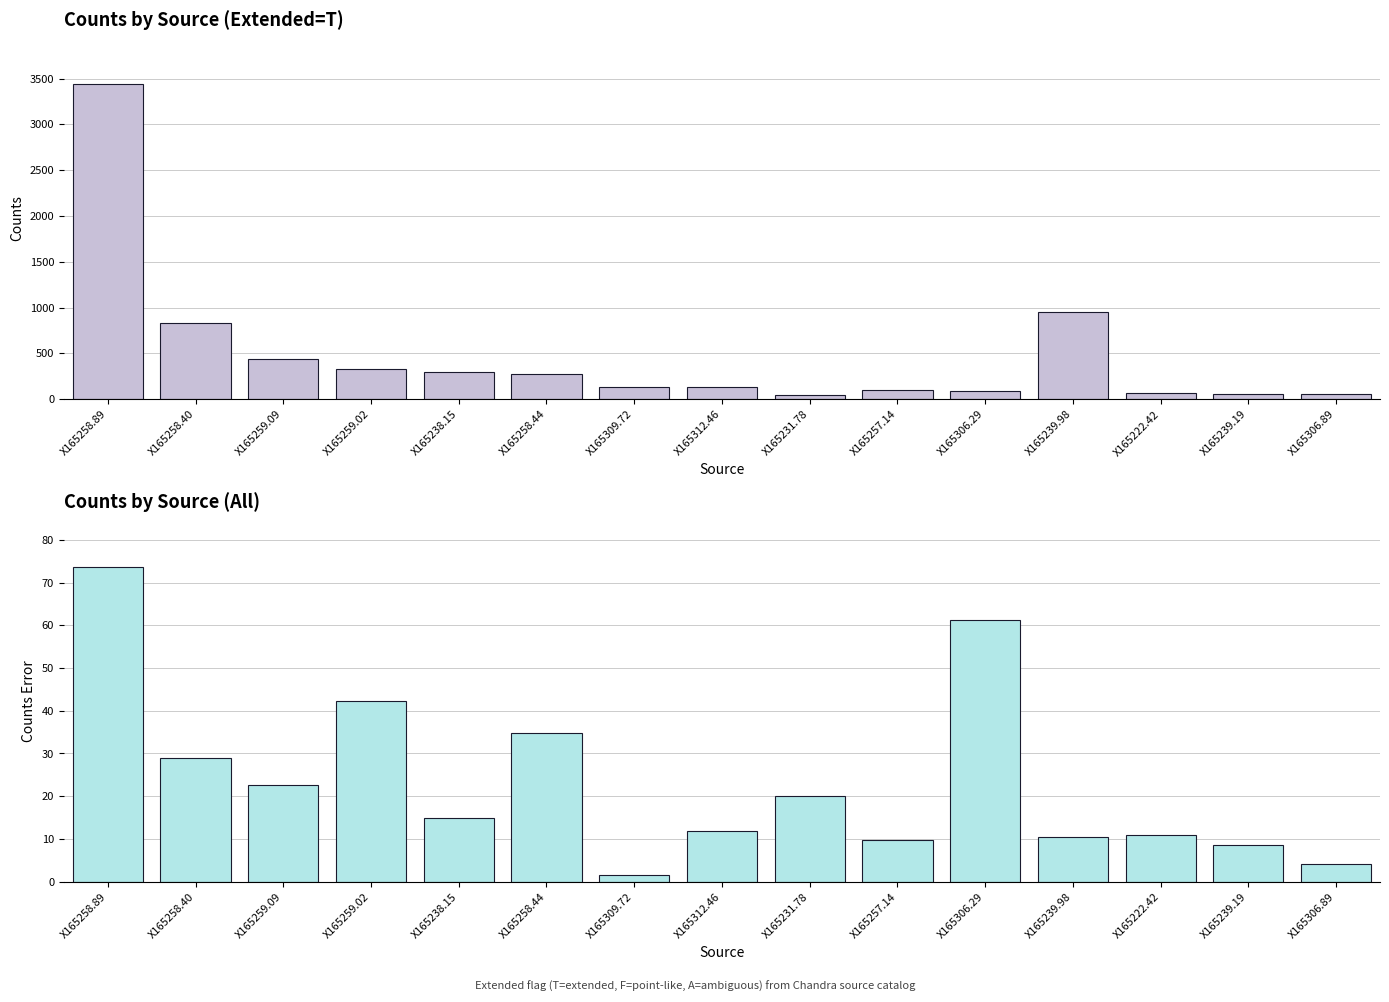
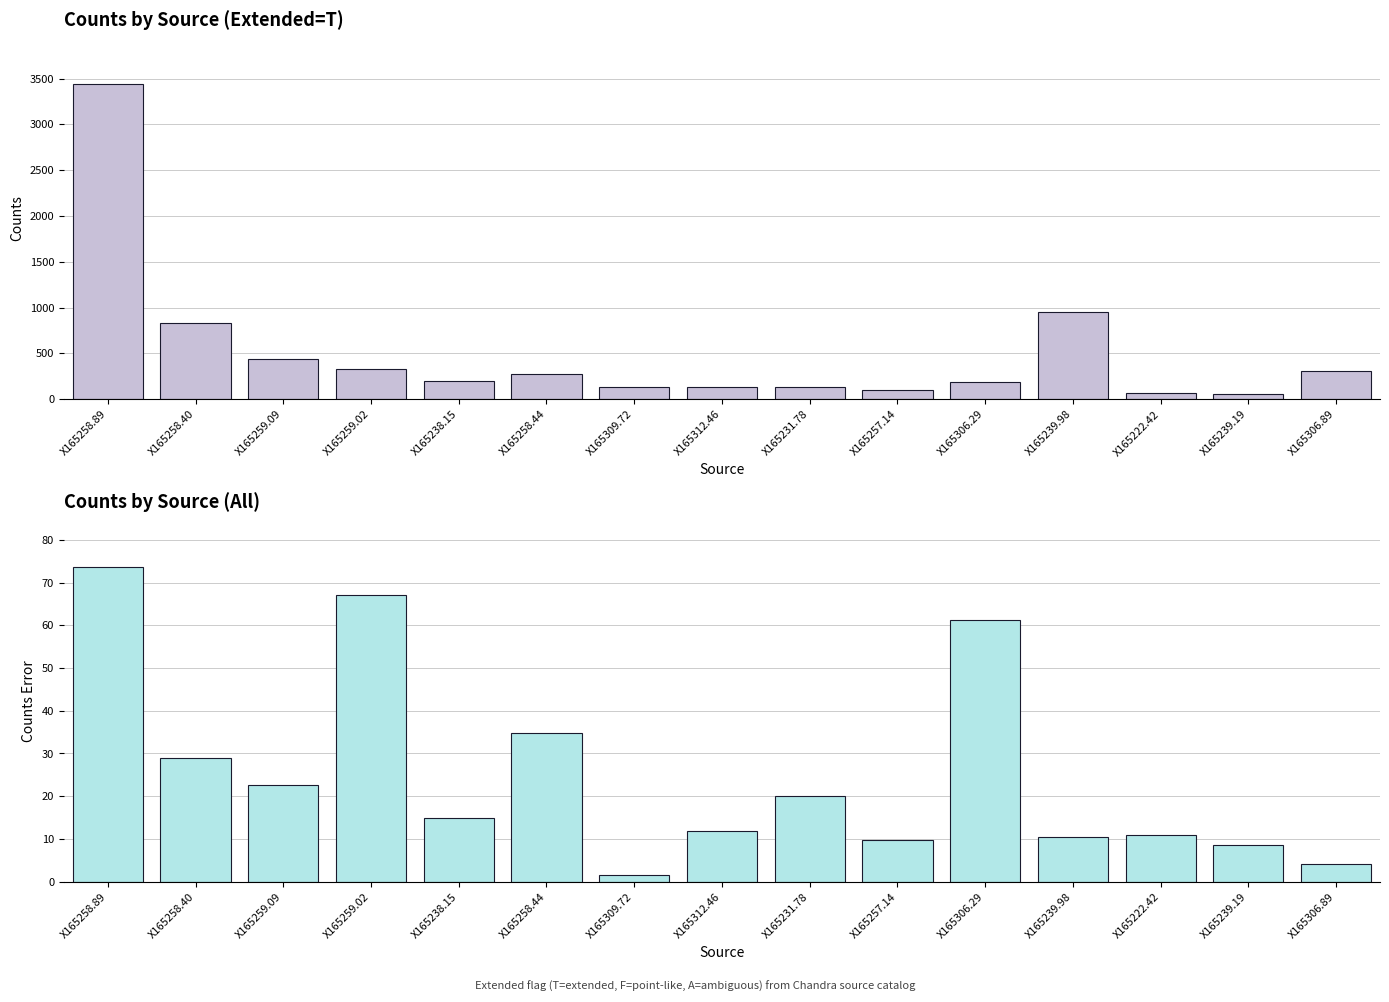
Counts by Source (Extended=T), X165238.15: 300 -> 200
Counts by Source (Extended=T), X165231.78: 0 -> 100
Counts by Source (Extended=T), X165306.29: 100 -> 200
Counts by Source (Extended=T), X165306.89: 100 -> 300
Counts by Source (All), X165259.02: 42 -> 67
